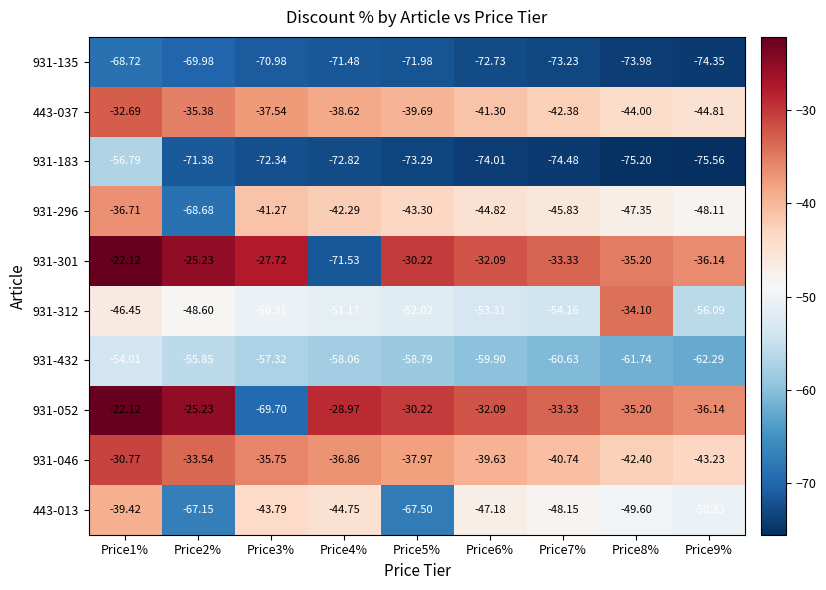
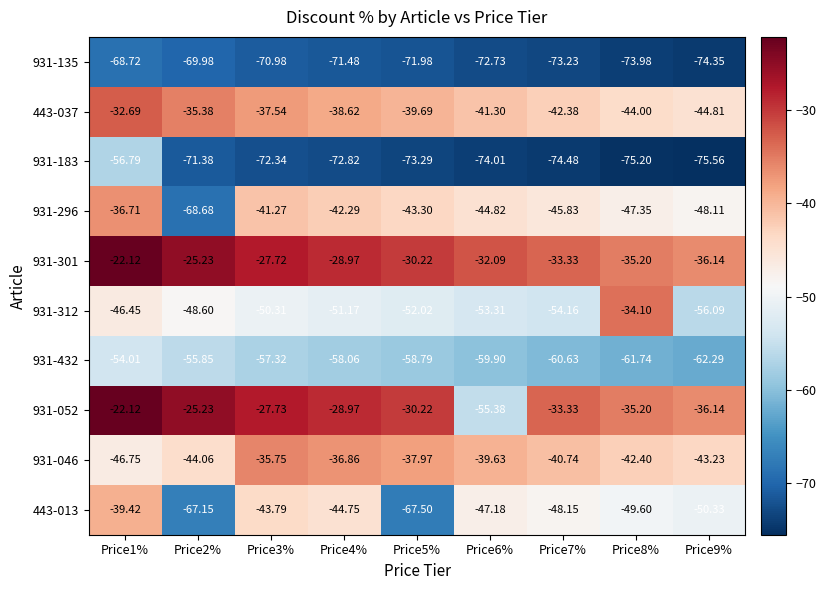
931-301, Price4%: -71.53 -> -28.97
931-052, Price3%: -69.70 -> -27.73
931-052, Price6%: -32.09 -> -55.38
931-046, Price1%: -30.77 -> -46.75
931-046, Price2%: -33.54 -> -44.06
